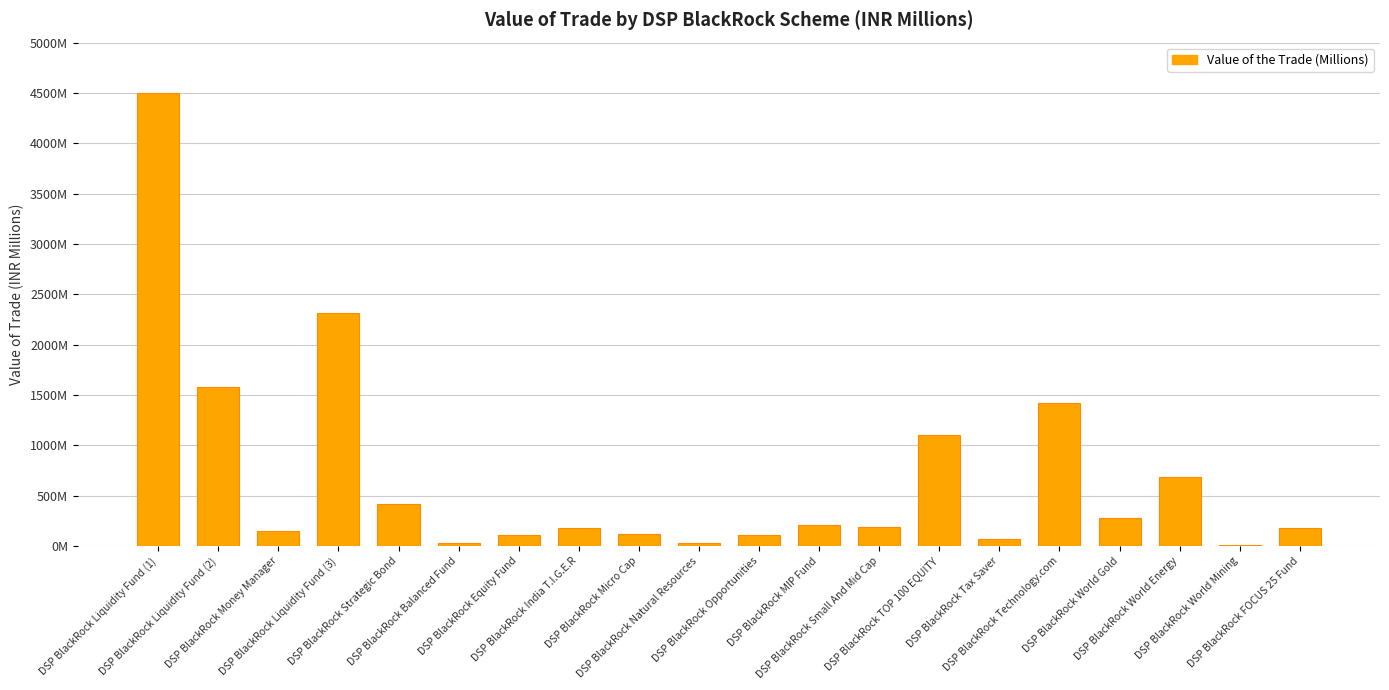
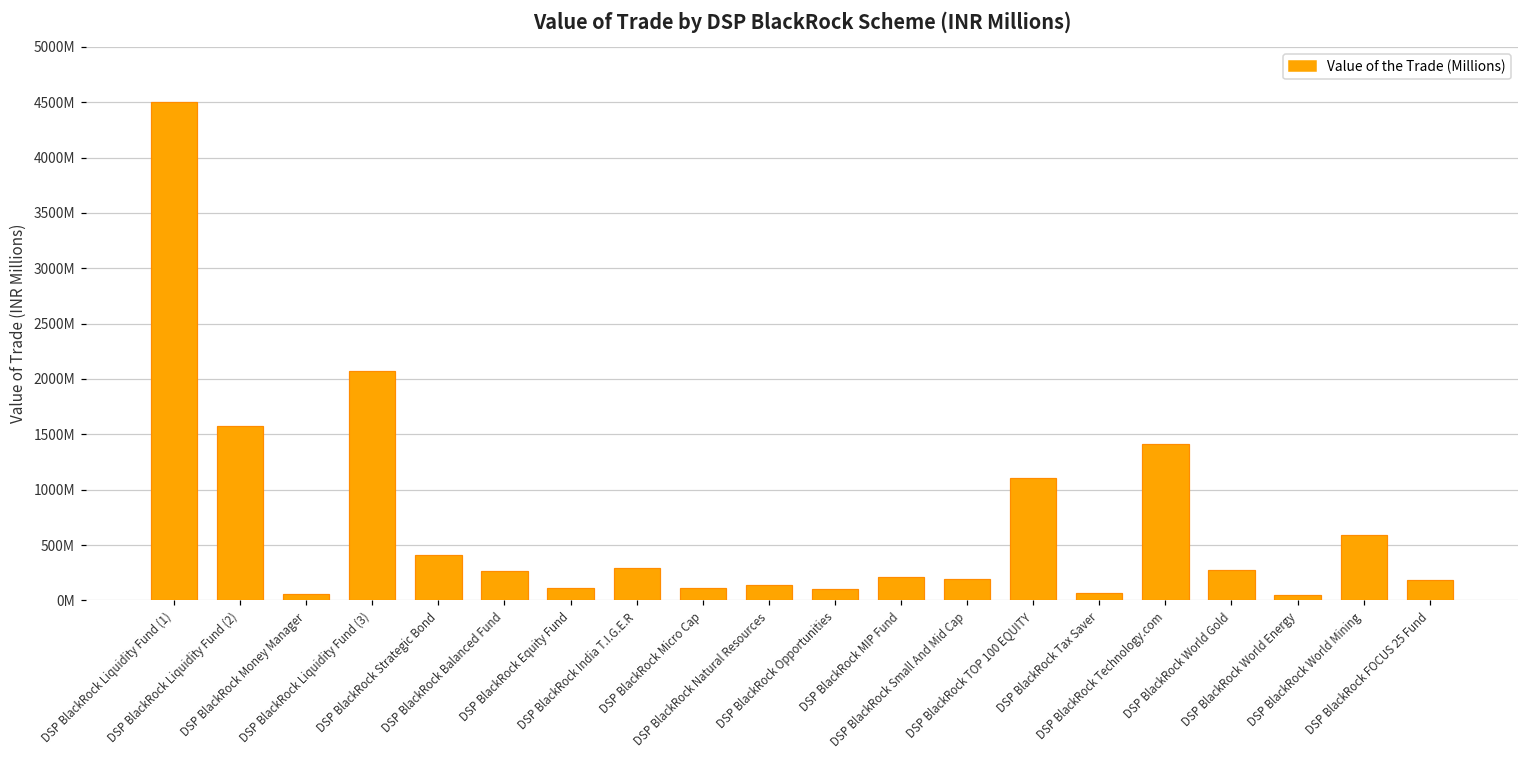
DSP BlackRock Money Manager: 150000000 -> 50000000
DSP BlackRock Liquidity Fund (3): 2310000000 -> 2070000000
DSP BlackRock Balanced Fund: 30000000 -> 260000000
DSP BlackRock India T.I.G.E.R: 180000000 -> 290000000
DSP BlackRock Natural Resources: 30000000 -> 140000000
DSP BlackRock World Energy: 680000000 -> 50000000
DSP BlackRock World Mining: 10000000 -> 590000000
